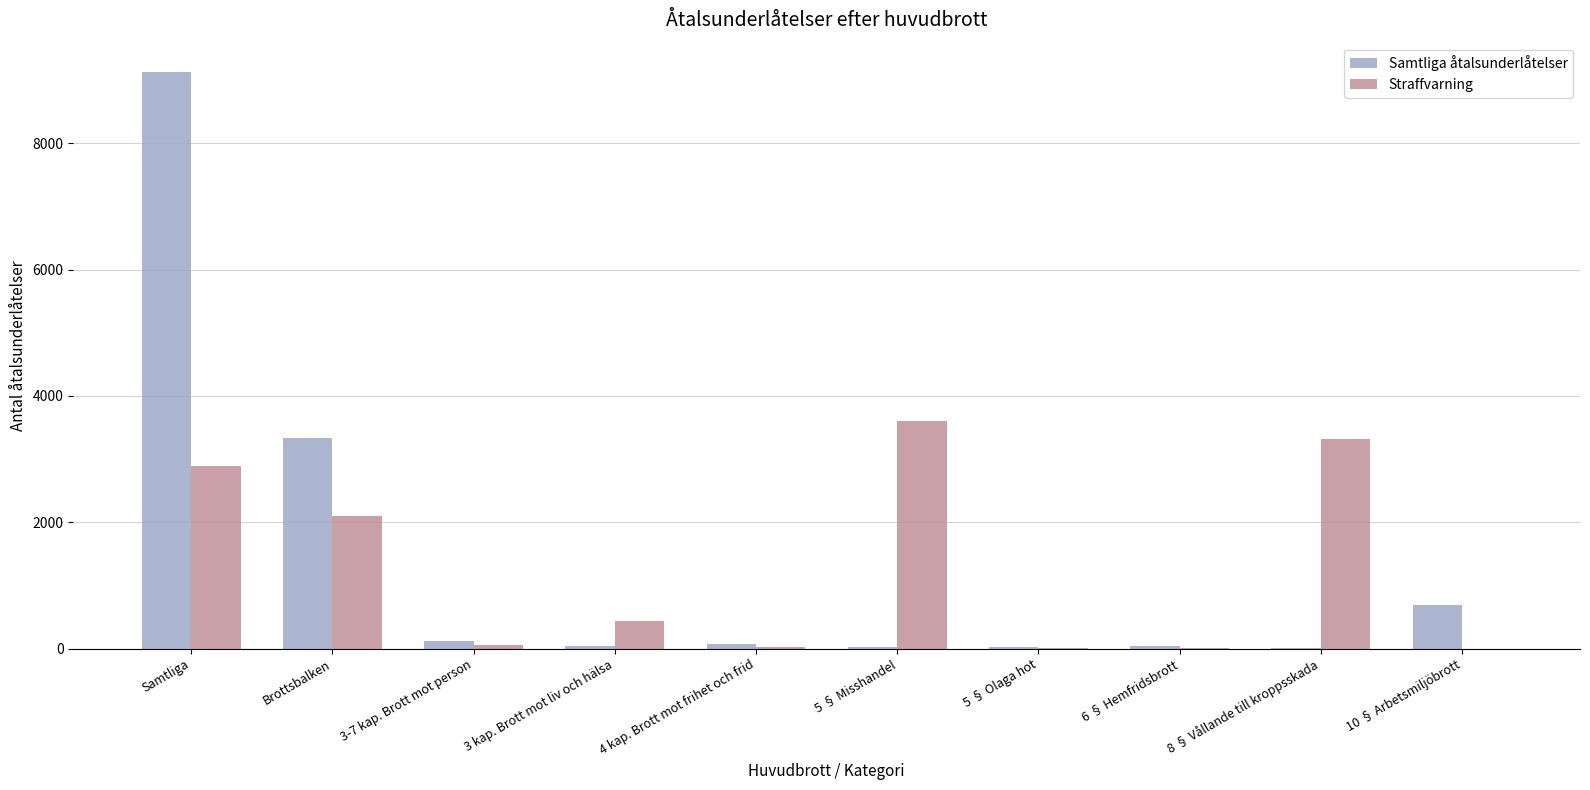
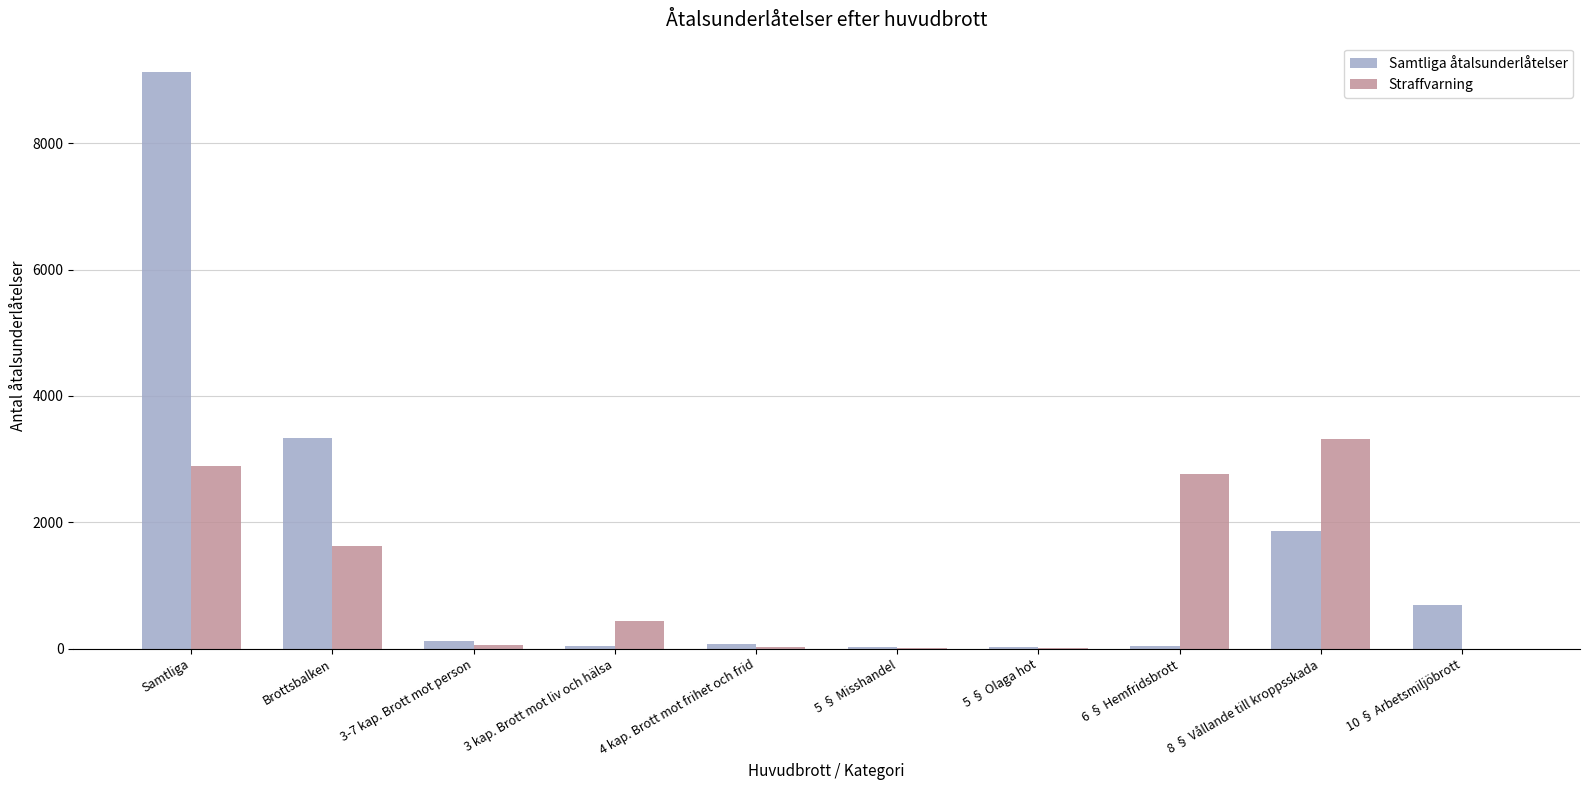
Straffvarning, Brottsbalken: 2100 -> 1600
Straffvarning, 5 § Misshandel: 3600 -> 0
Straffvarning, 6 § Hemfridsbrott: 0 -> 2800
Samtliga åtalsunderlåtelser, 8 § Vållande till kroppsskada: 0 -> 1900
